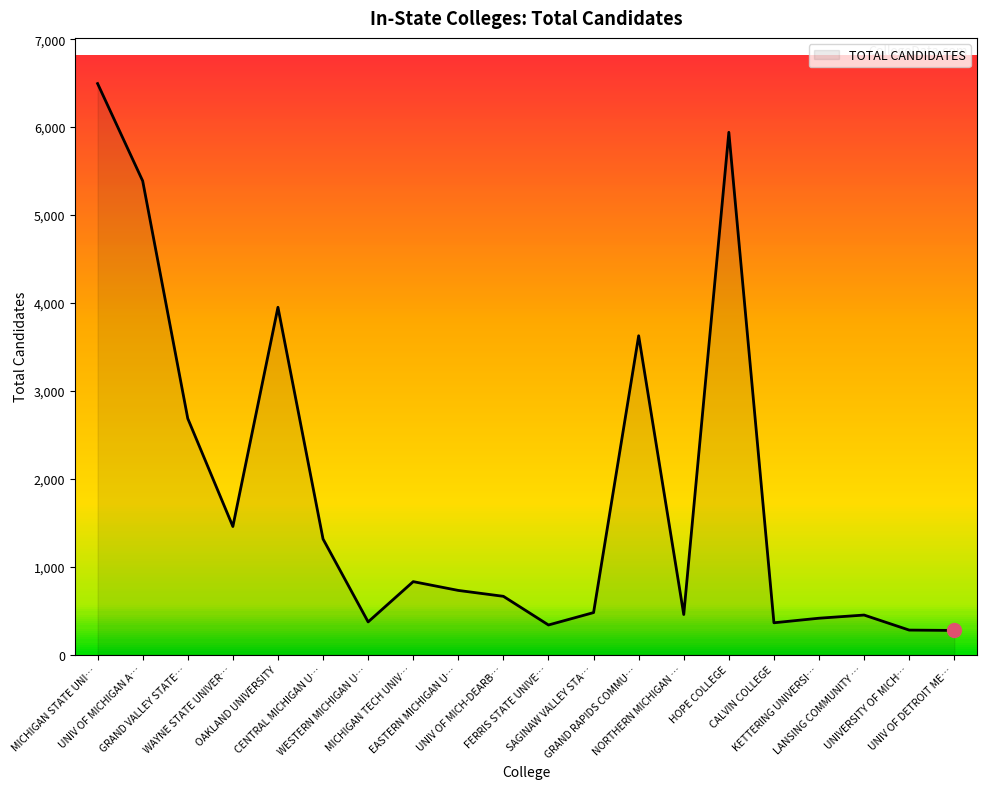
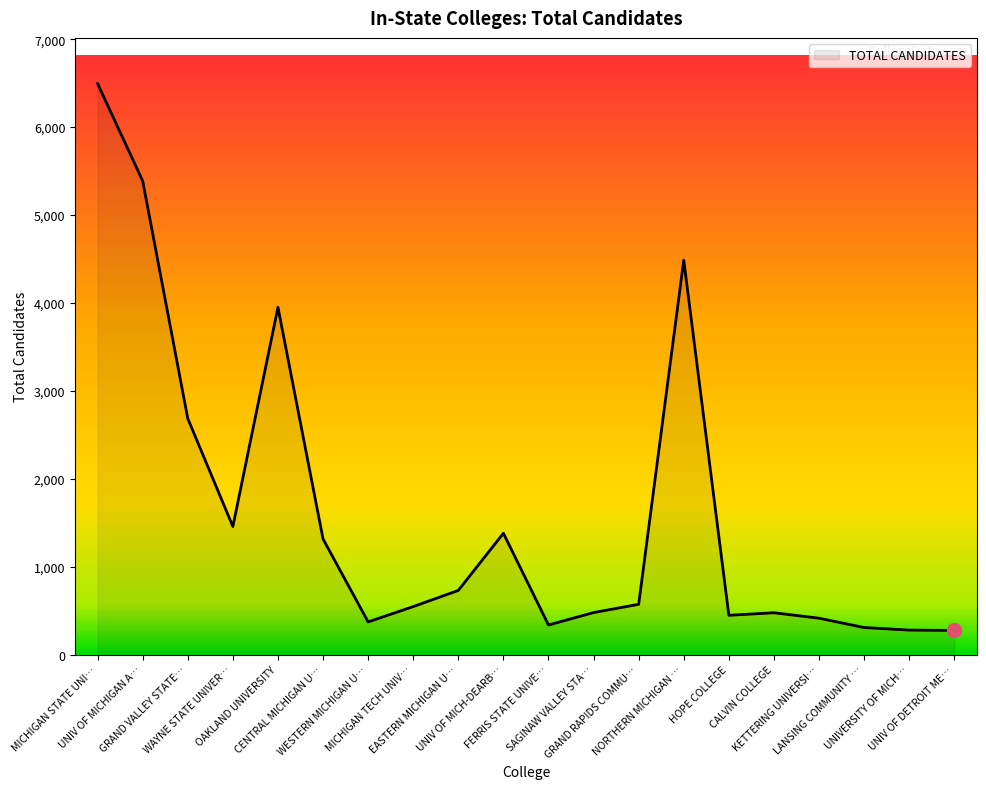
TOTAL CANDIDATES, MICHIGAN TECH UNIV…: 800 -> 500
TOTAL CANDIDATES, UNIV OF MICH-DEARB…: 700 -> 1,400
TOTAL CANDIDATES, GRAND RAPIDS COMMU…: 3,600 -> 600
TOTAL CANDIDATES, NORTHERN MICHIGAN …: 500 -> 4,500
TOTAL CANDIDATES, HOPE COLLEGE: 5,900 -> 400
TOTAL CANDIDATES, CALVIN COLLEGE: 400 -> 500
TOTAL CANDIDATES, LANSING COMMUNITY …: 500 -> 300
